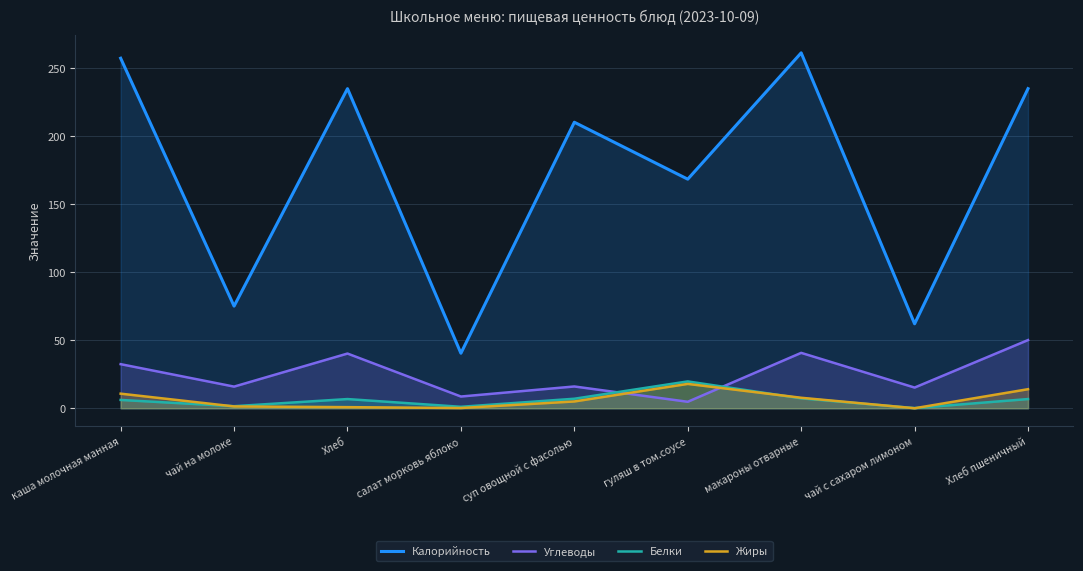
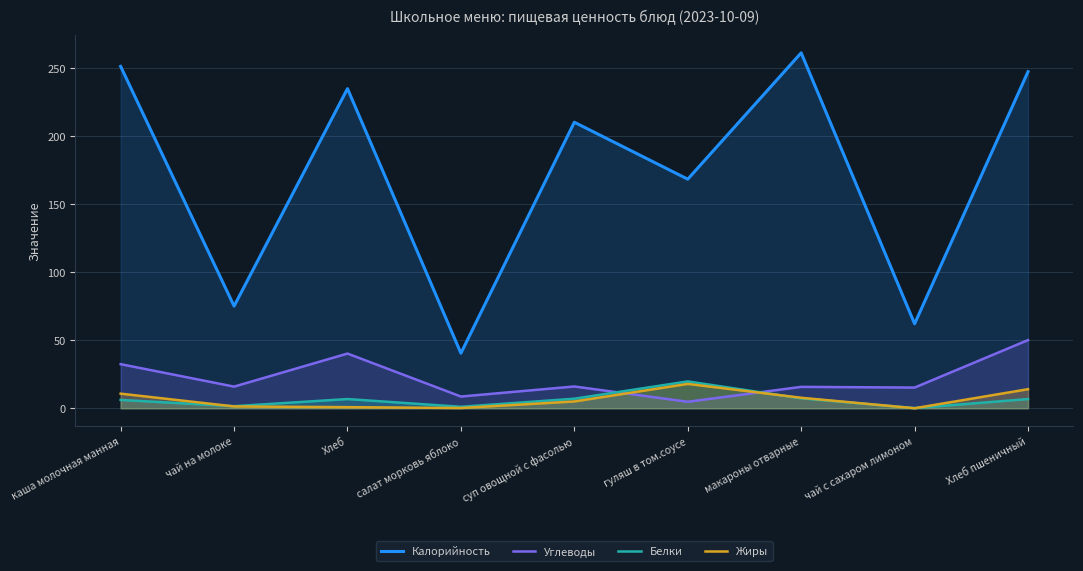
Калорийность, каша молочная манная: 257 -> 251
Углеводы, макароны отварные: 41 -> 16
Калорийность, Хлеб пшеничный: 235 -> 247
